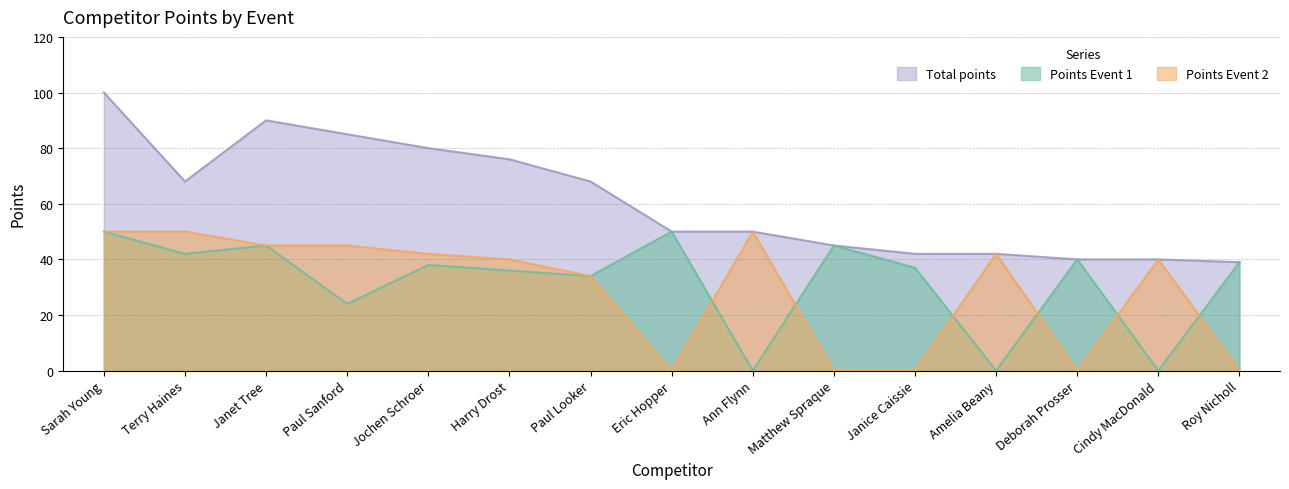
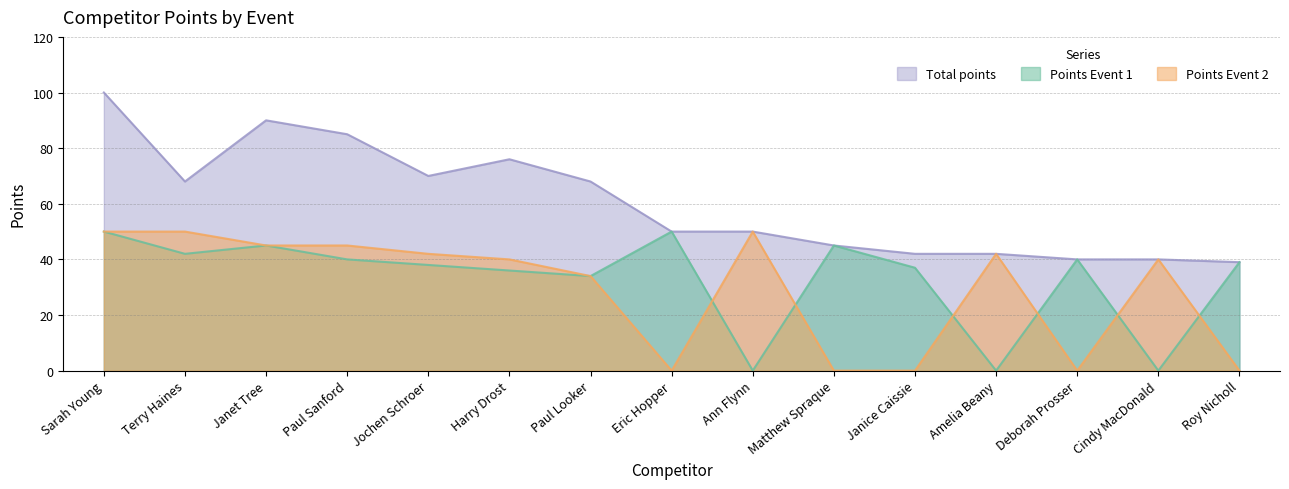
Points Event 1, Paul Sanford: 24 -> 40
Total points, Jochen Schroer: 80 -> 70
